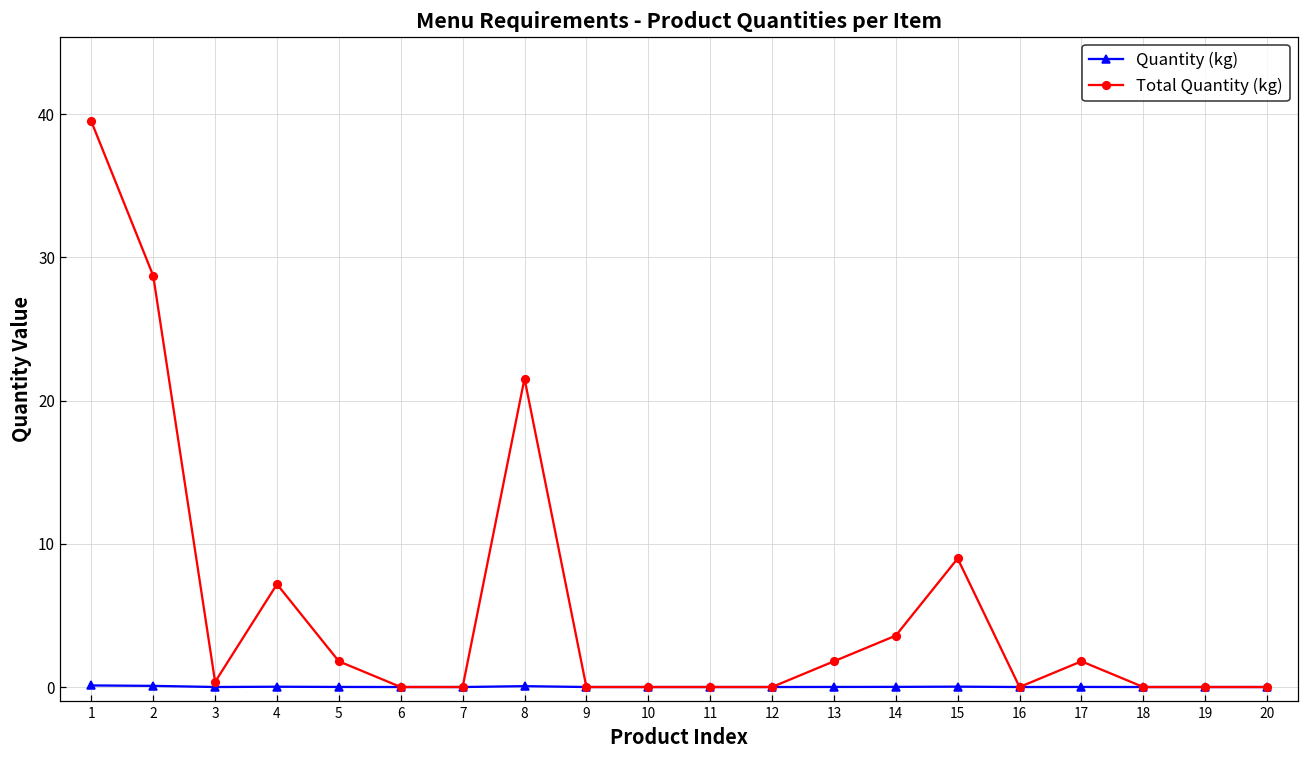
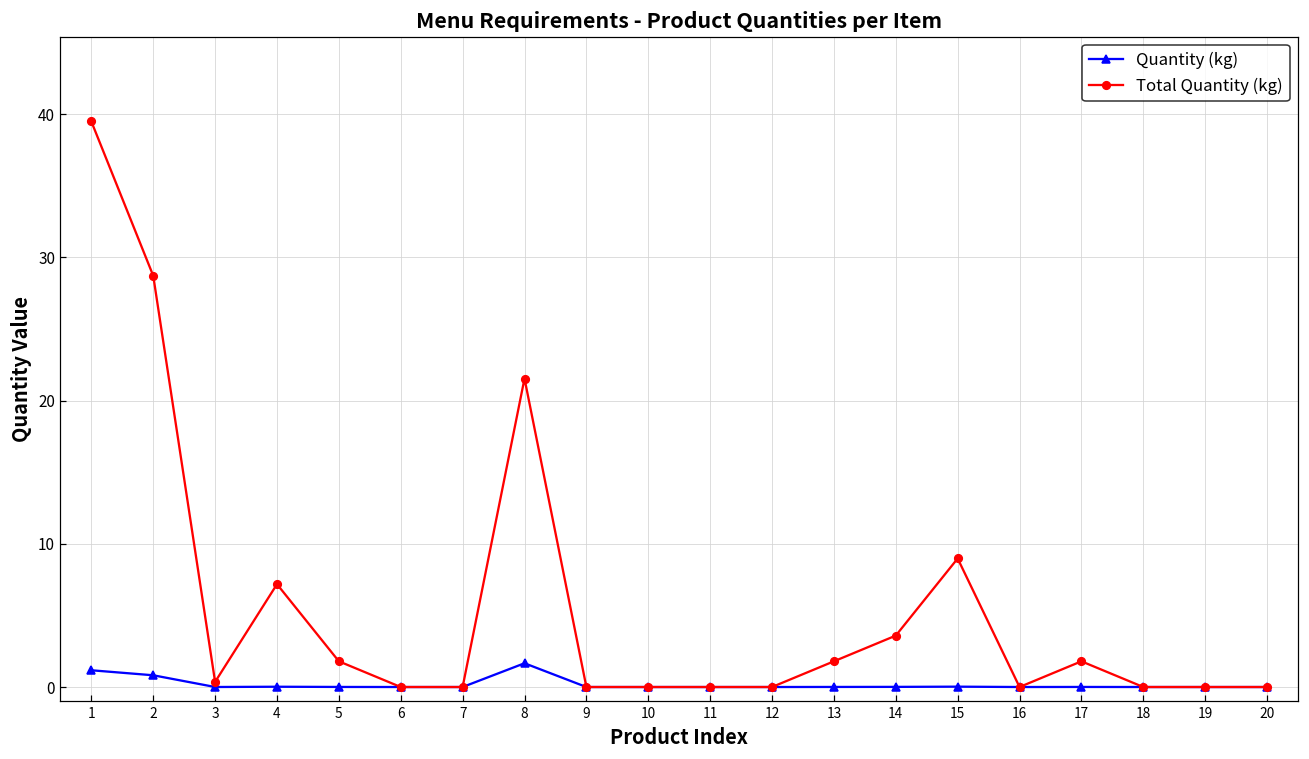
Quantity (kg), 1: 0.1 -> 1.2
Quantity (kg), 2: 0.1 -> 0.8
Quantity (kg), 8: 0.1 -> 1.7
